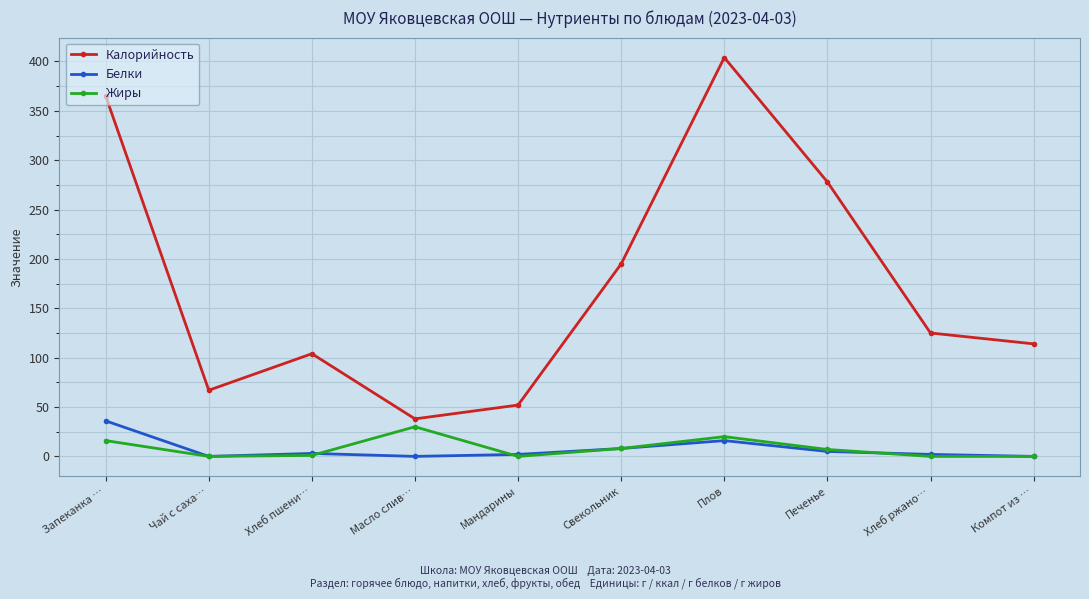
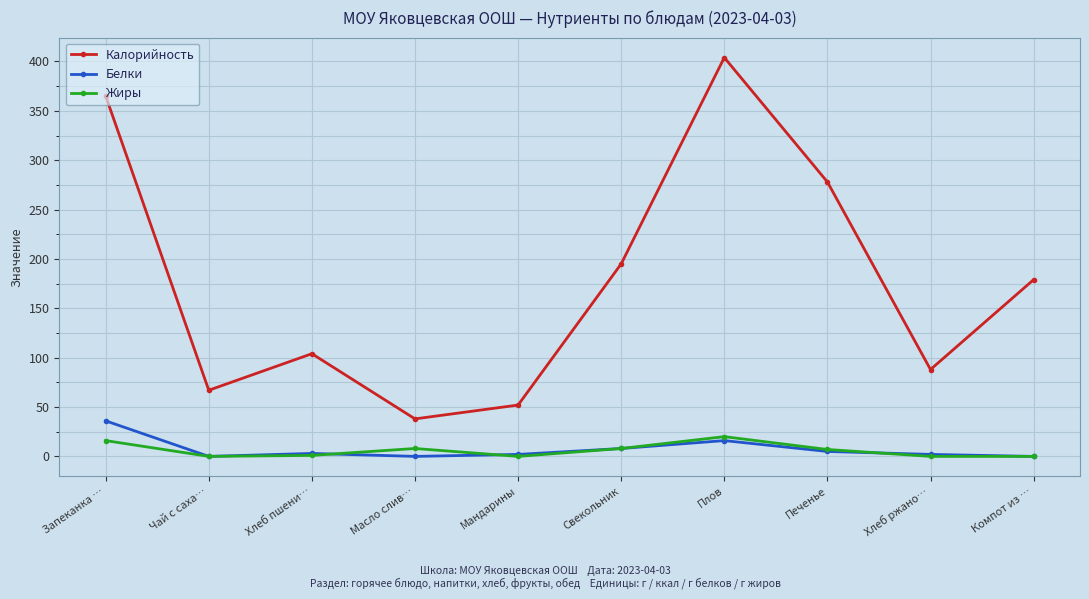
Жиры, Масло слив…: 30 -> 10
Калорийность, Хлеб ржано…: 130 -> 90
Калорийность, Компот из …: 110 -> 180
